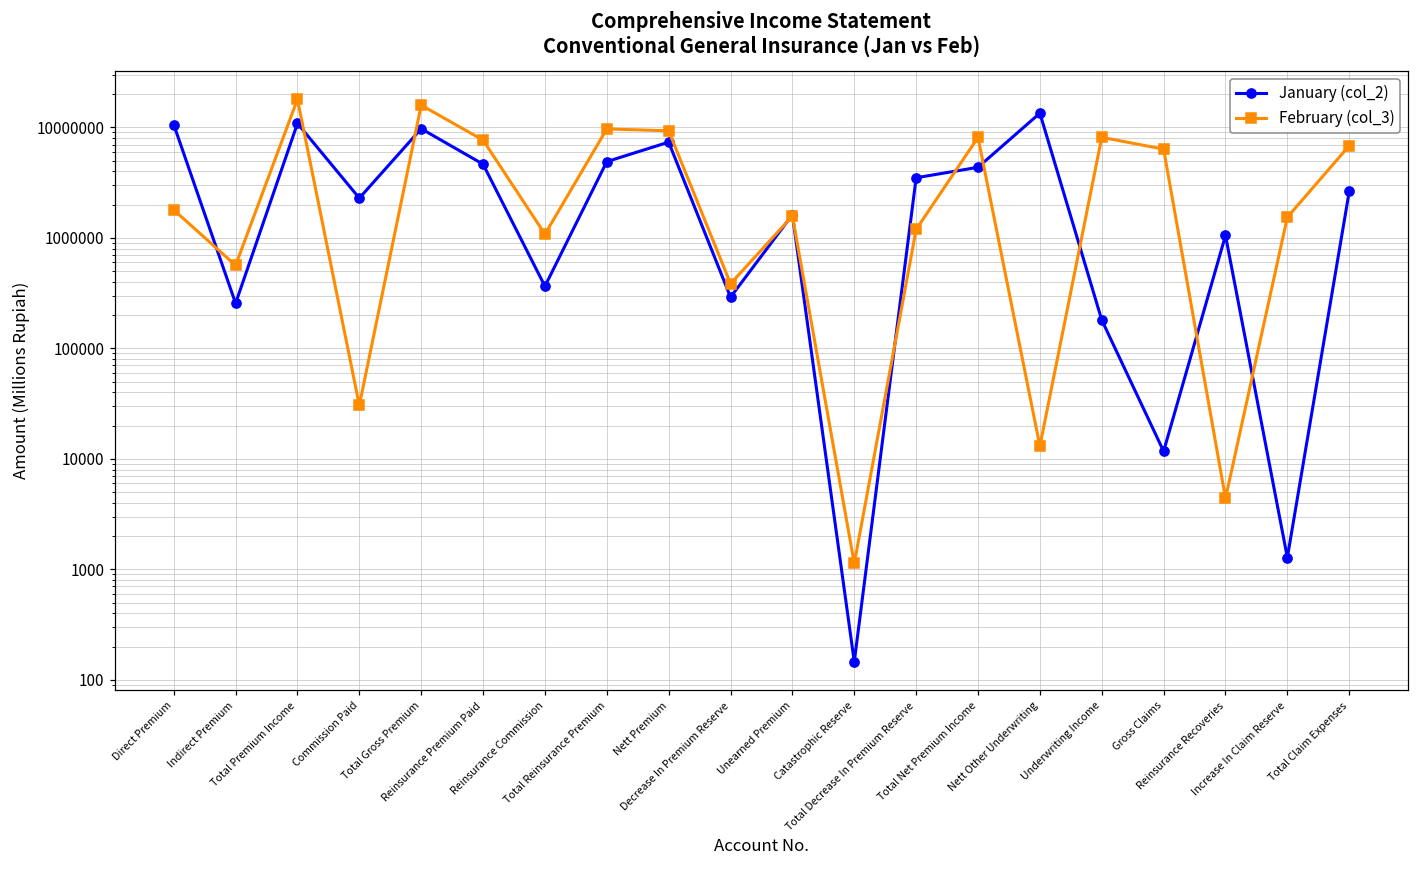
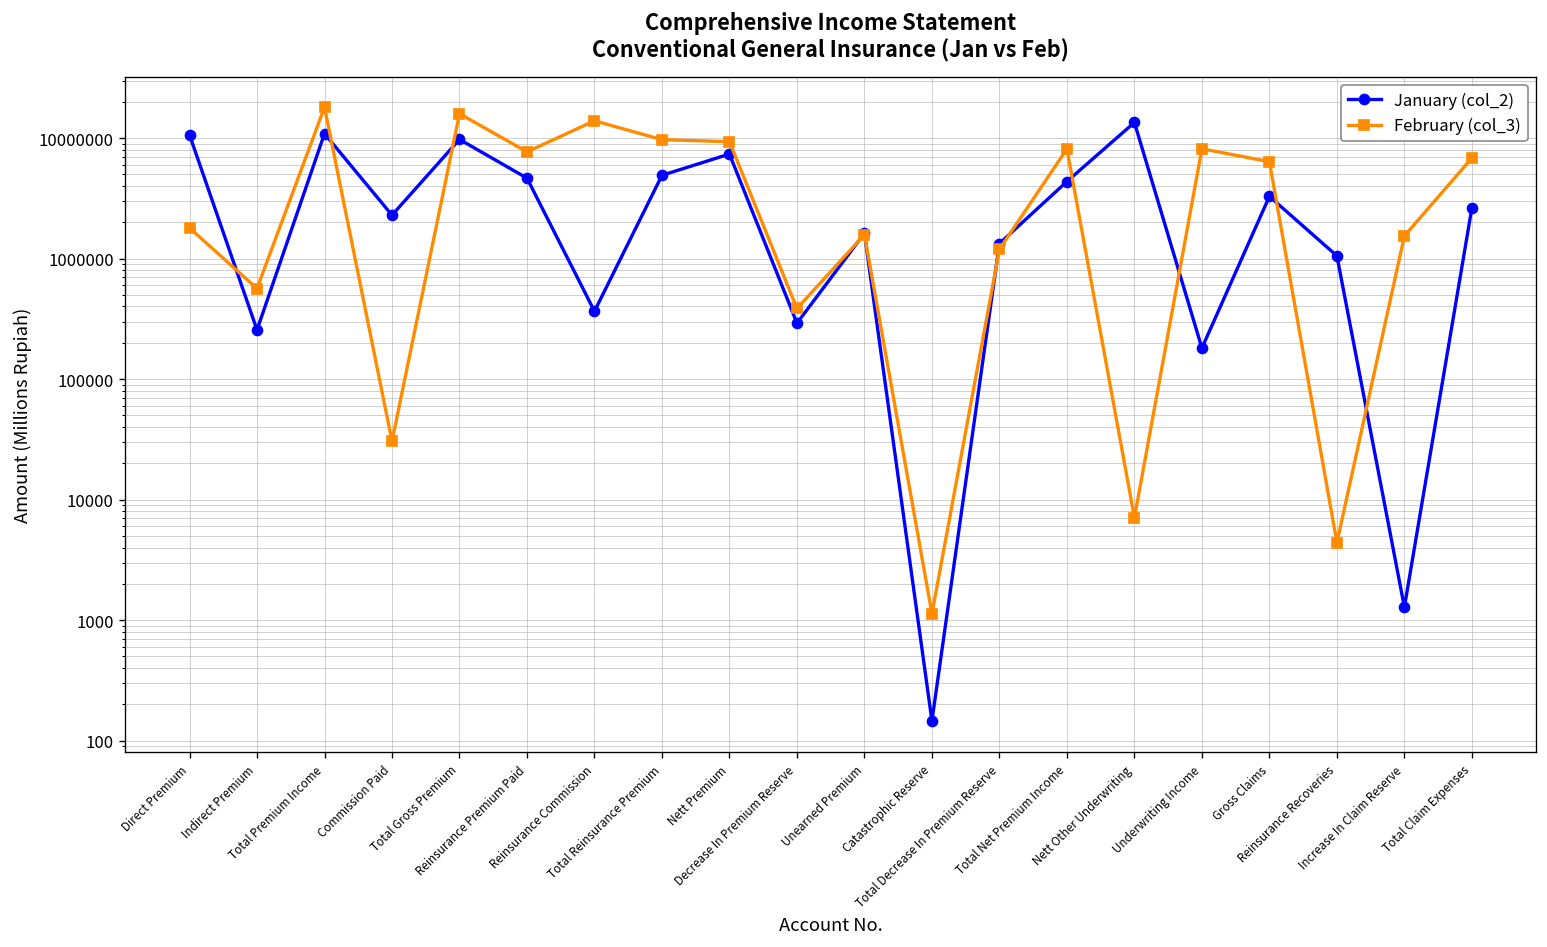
February (col_3), Reinsurance Commission: 1100000 -> 14000000
January (col_2), Total Decrease In Premium Reserve: 3500000 -> 1300000
February (col_3), Nett Other Underwriting: 13000 -> 7000
January (col_2), Gross Claims: 12000 -> 3300000
